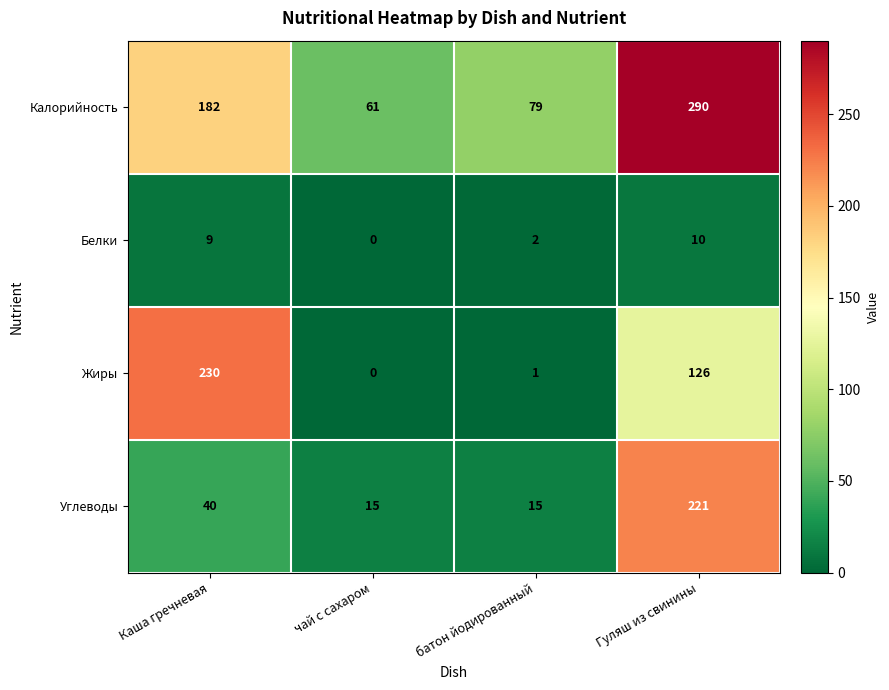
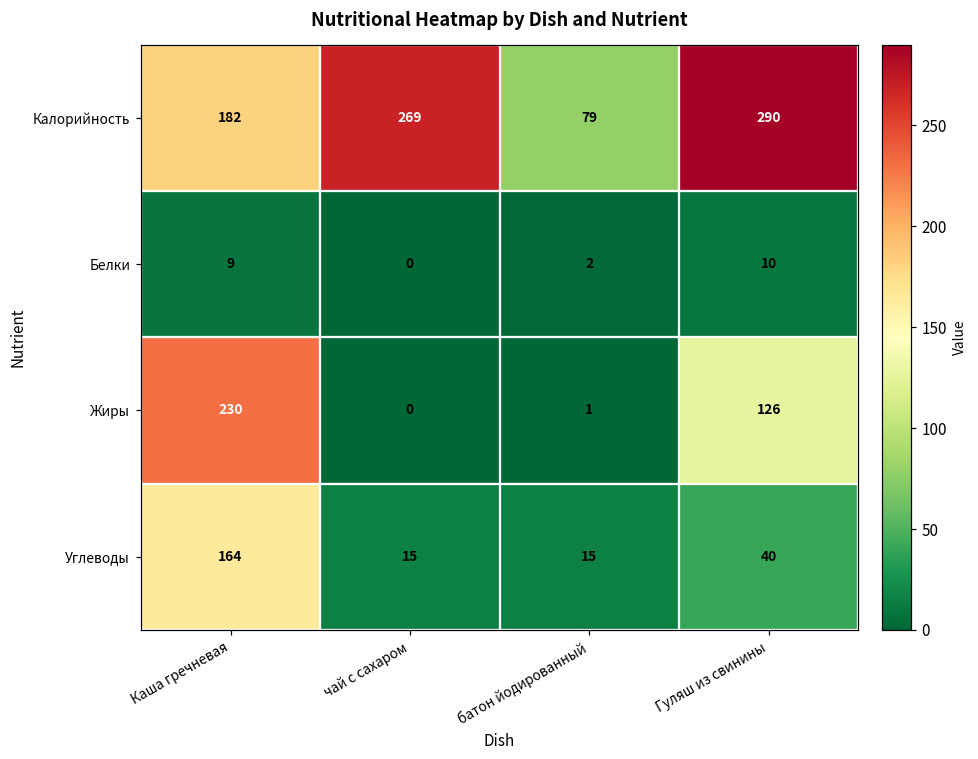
Калорийность, чай с сахаром: 61 -> 269
Углеводы, Каша гречневая: 40 -> 164
Углеводы, Гуляш из свинины: 221 -> 40
